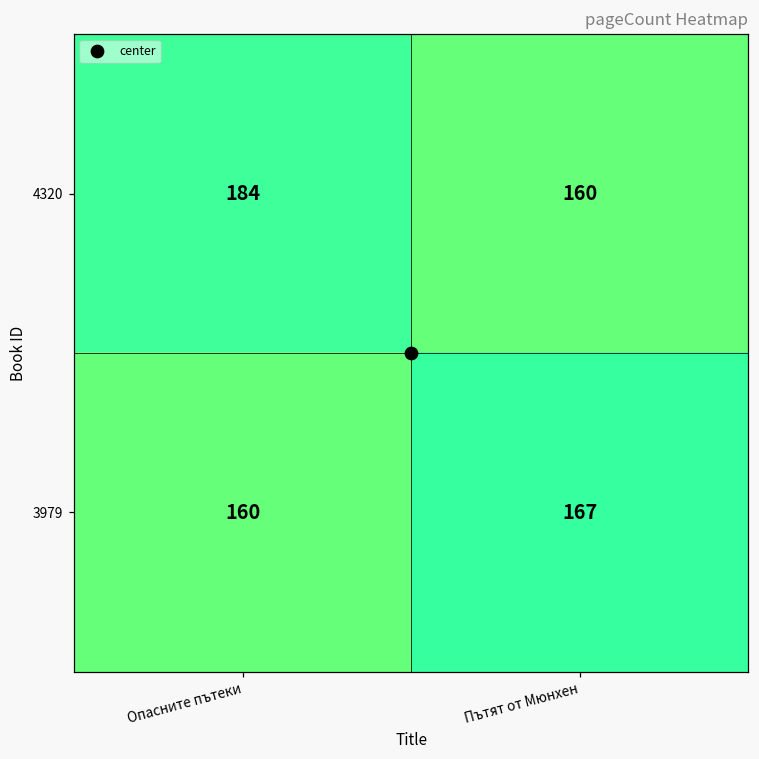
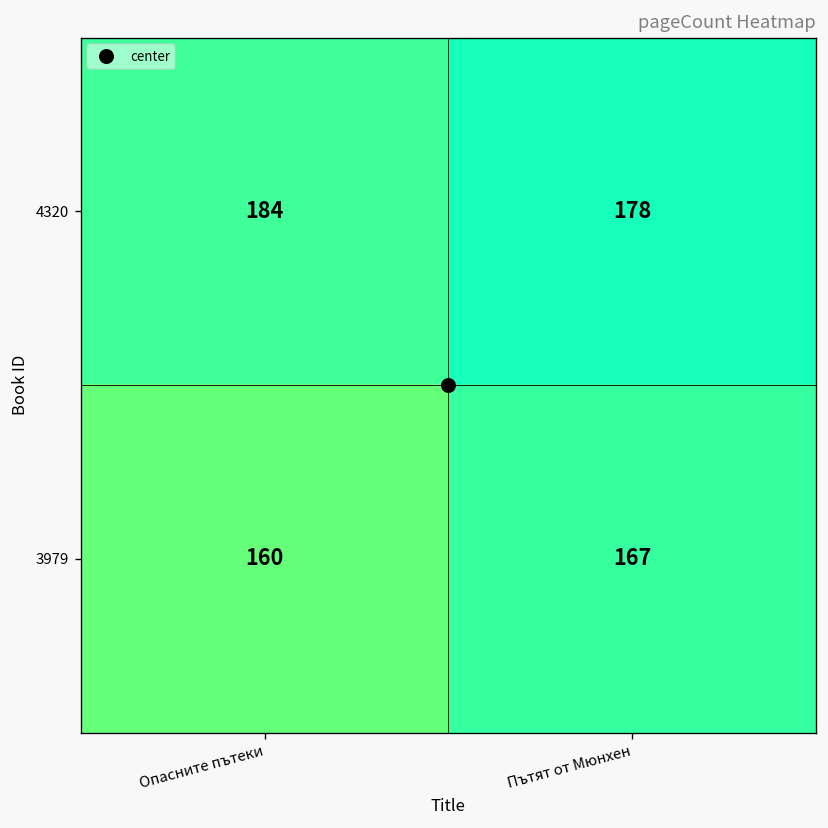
4320, Пътят от Мюнхен: 160 -> 178
